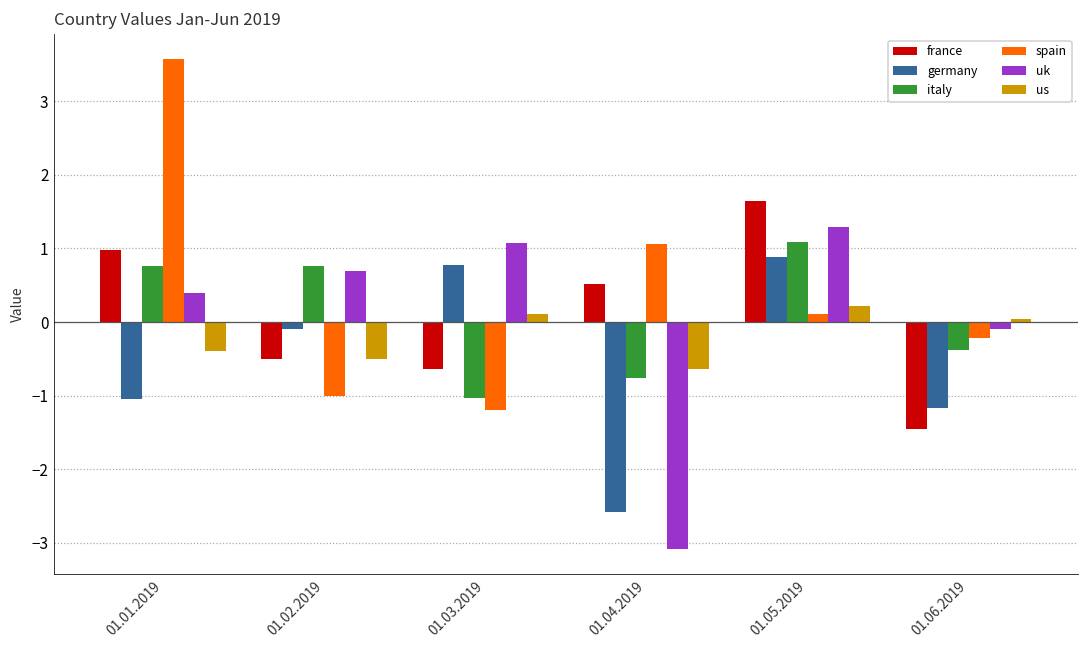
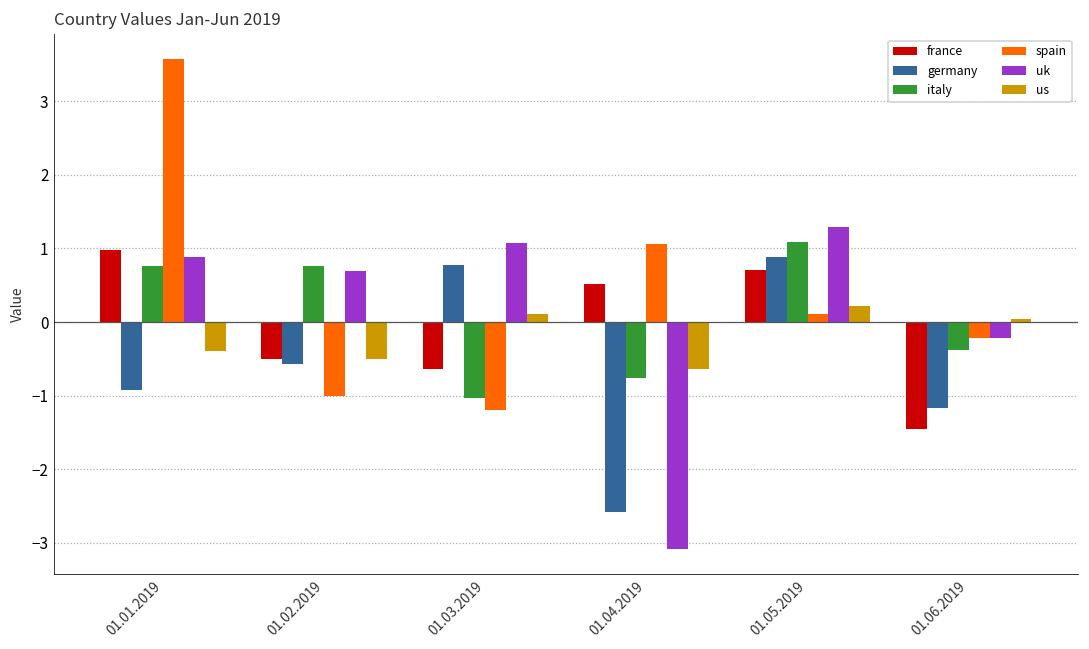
germany, 01.01.2019: -1.0 -> -0.9
uk, 01.01.2019: 0.4 -> 0.9
germany, 01.02.2019: -0.1 -> -0.6
france, 01.05.2019: 1.6 -> 0.7
uk, 01.06.2019: -0.1 -> -0.2
